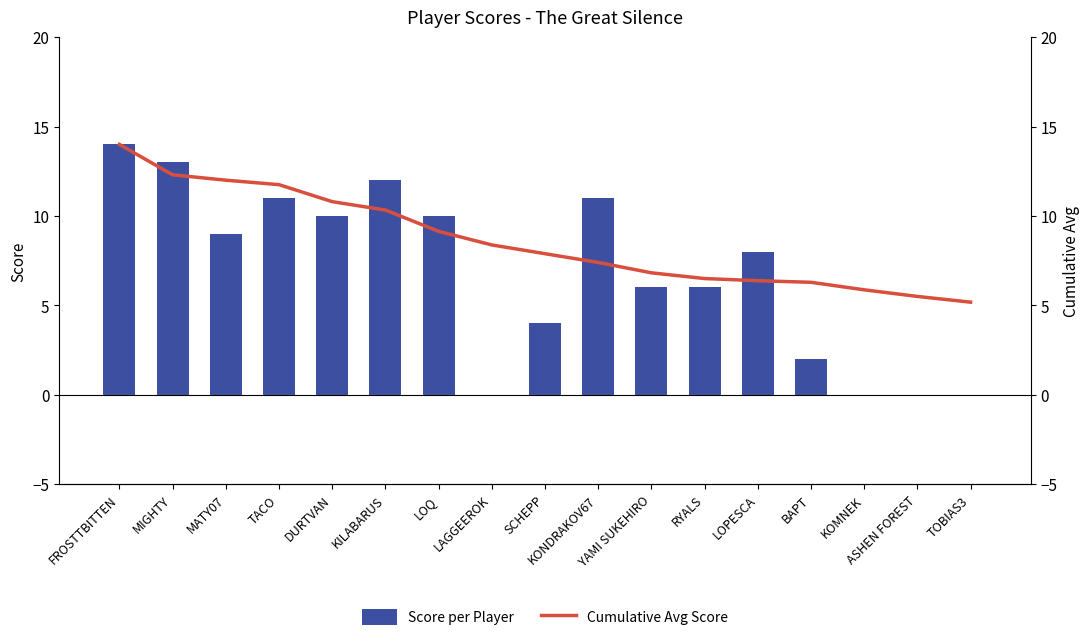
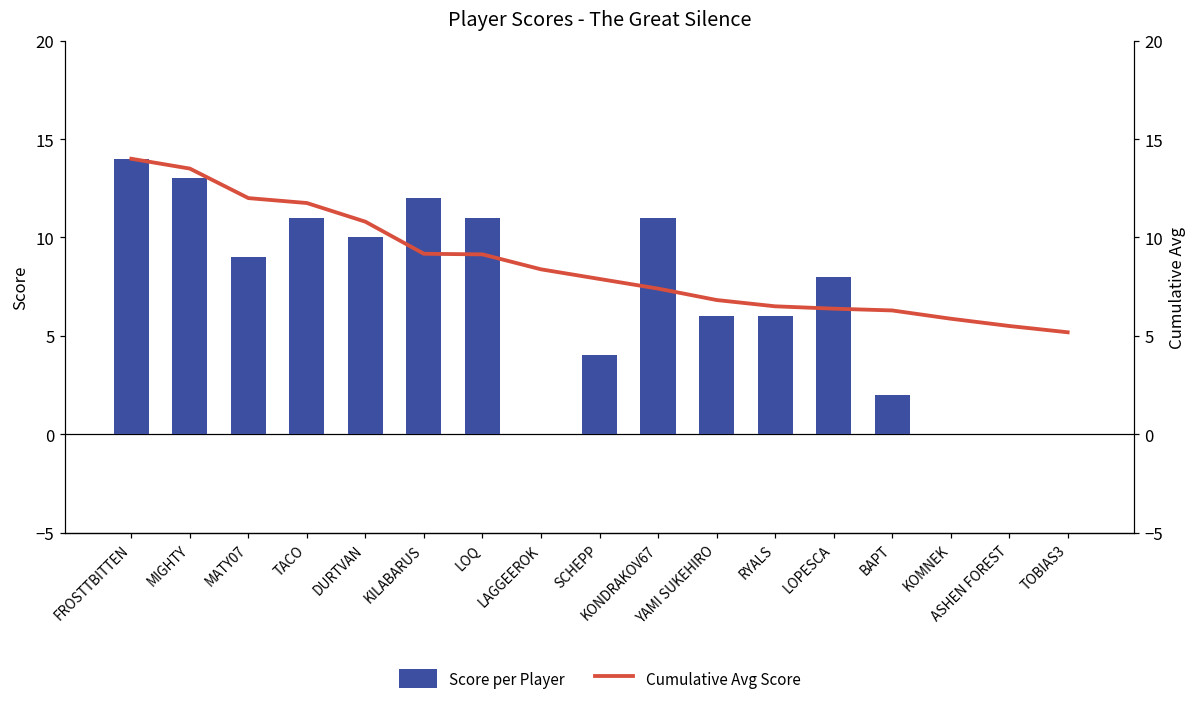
Score per Player, LOQ: 10 -> 11
Cumulative Avg Score, MIGHTY: 12.3 -> 13.5
Cumulative Avg Score, KILABARUS: 10.3 -> 9.2
